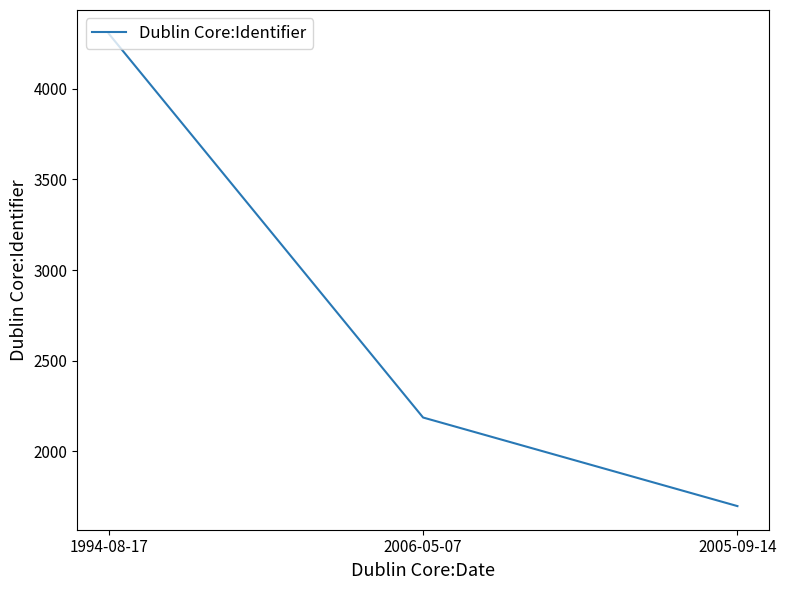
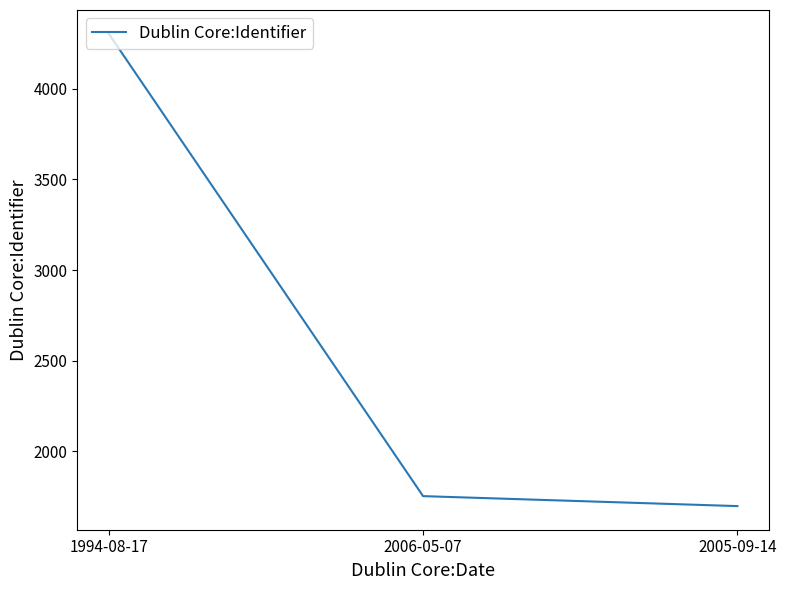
2006-05-07: 2190 -> 1750
